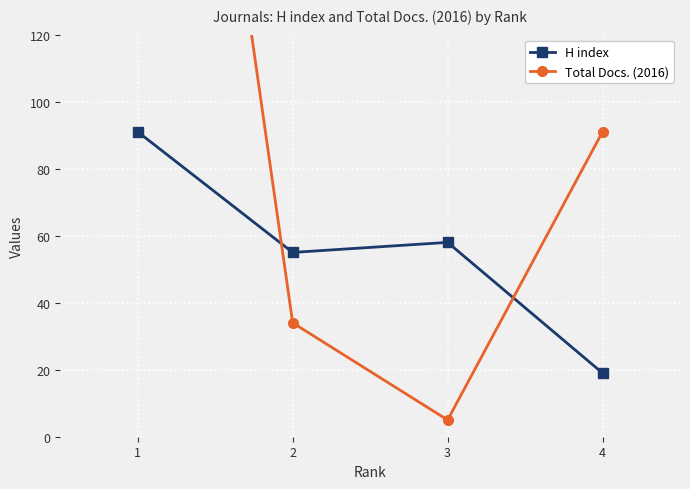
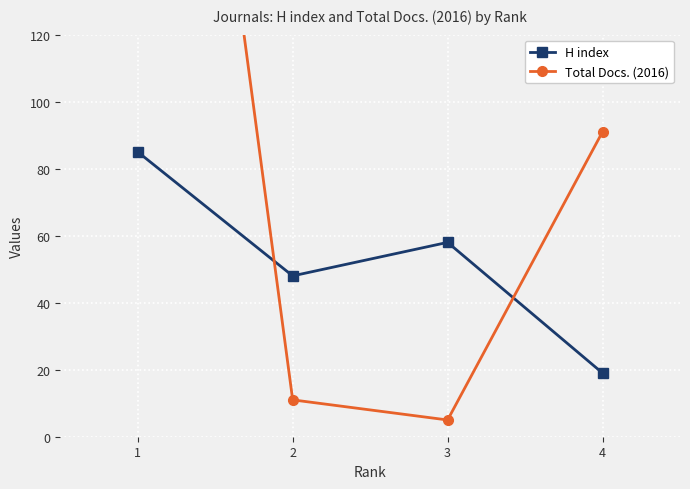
H index, 1: 91 -> 85
H index, 2: 55 -> 48
Total Docs. (2016), 2: 34 -> 11
